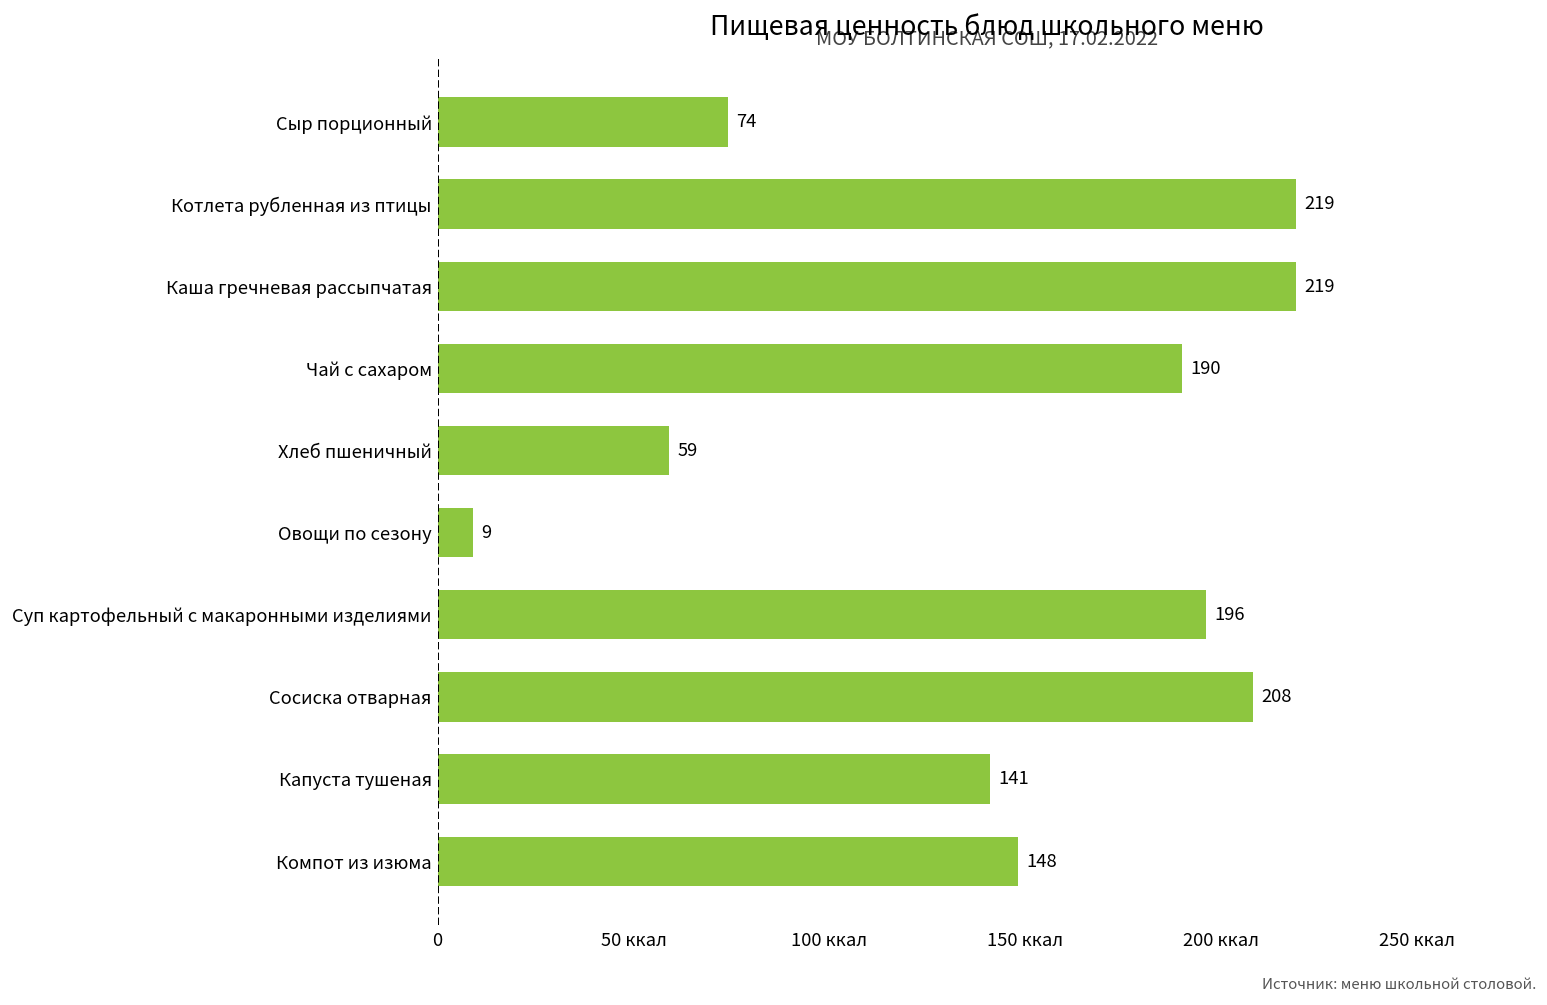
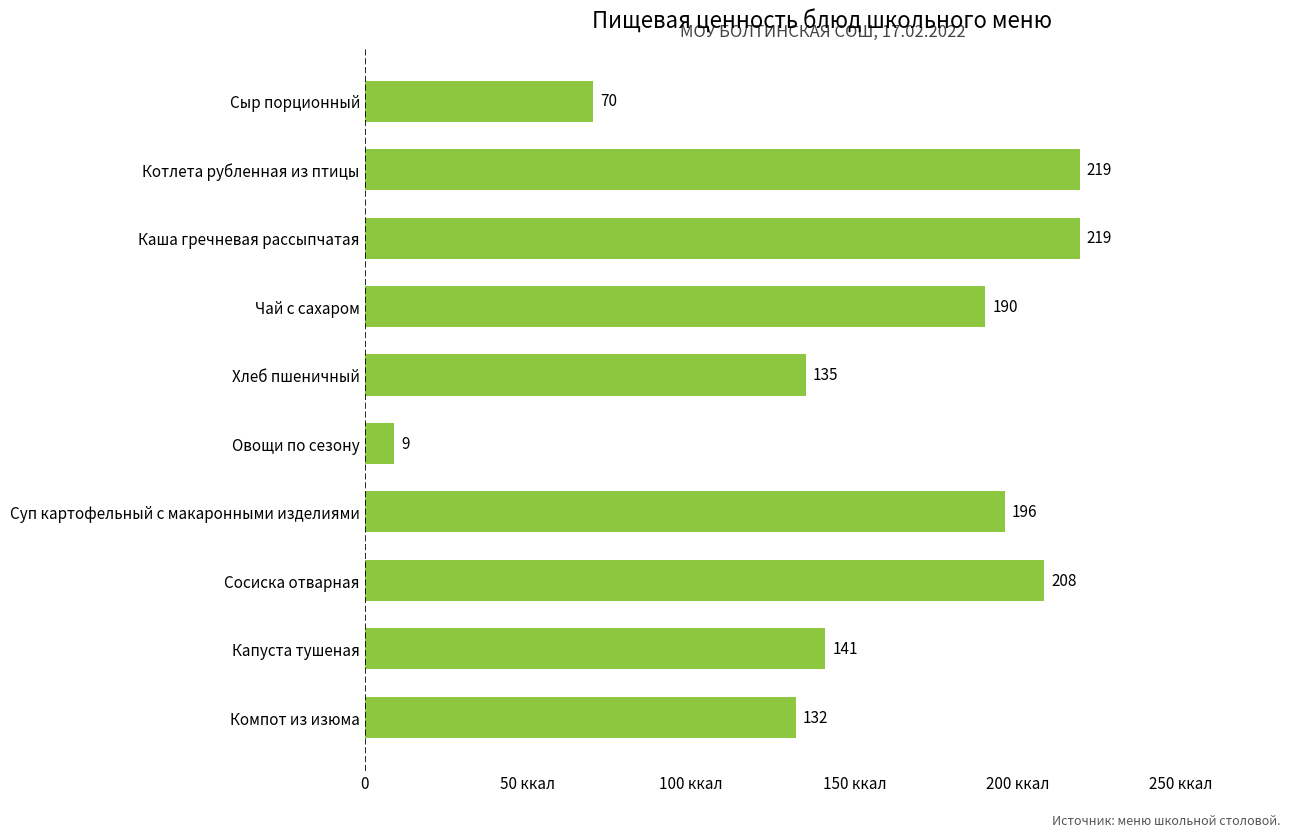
Сыр порционный: 74 -> 70
Хлеб пшеничный: 59 -> 135
Компот из изюма: 148 -> 132
